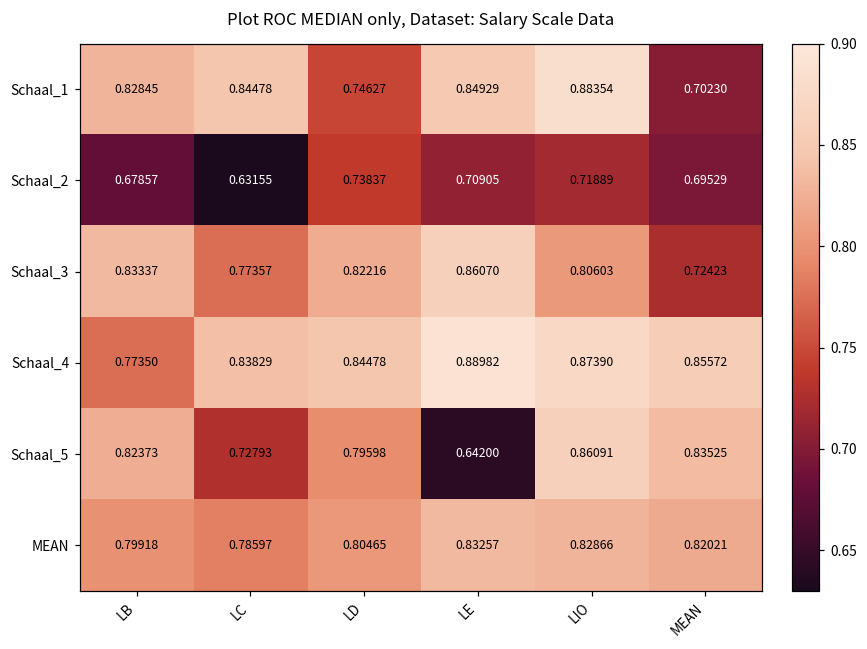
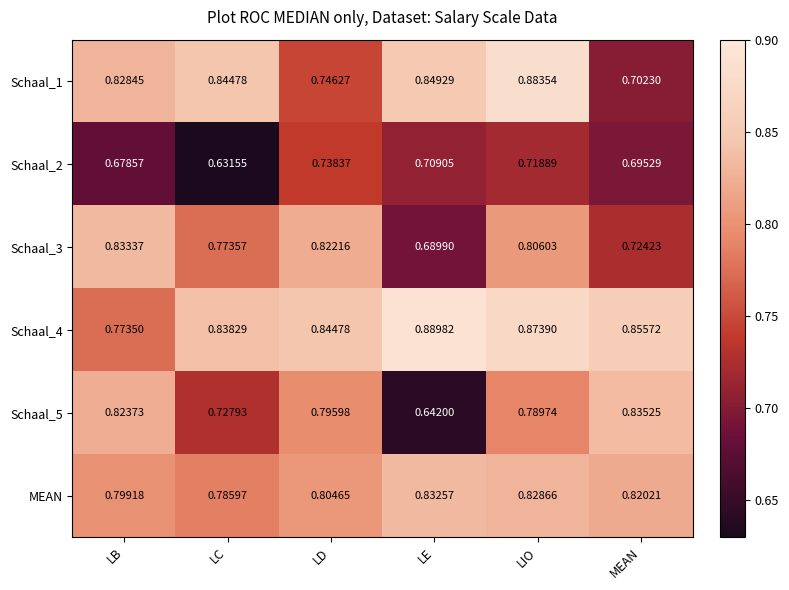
Schaal_3, LE: 0.86070 -> 0.68990
Schaal_5, LIO: 0.86091 -> 0.78974
